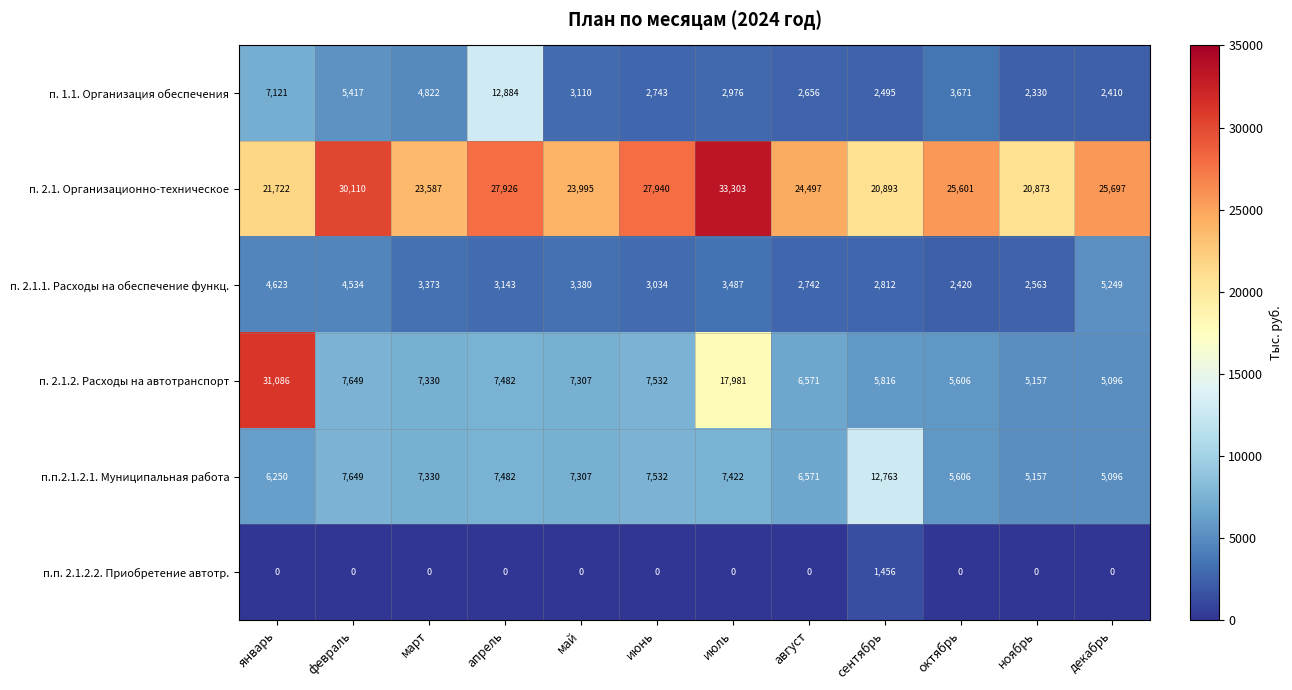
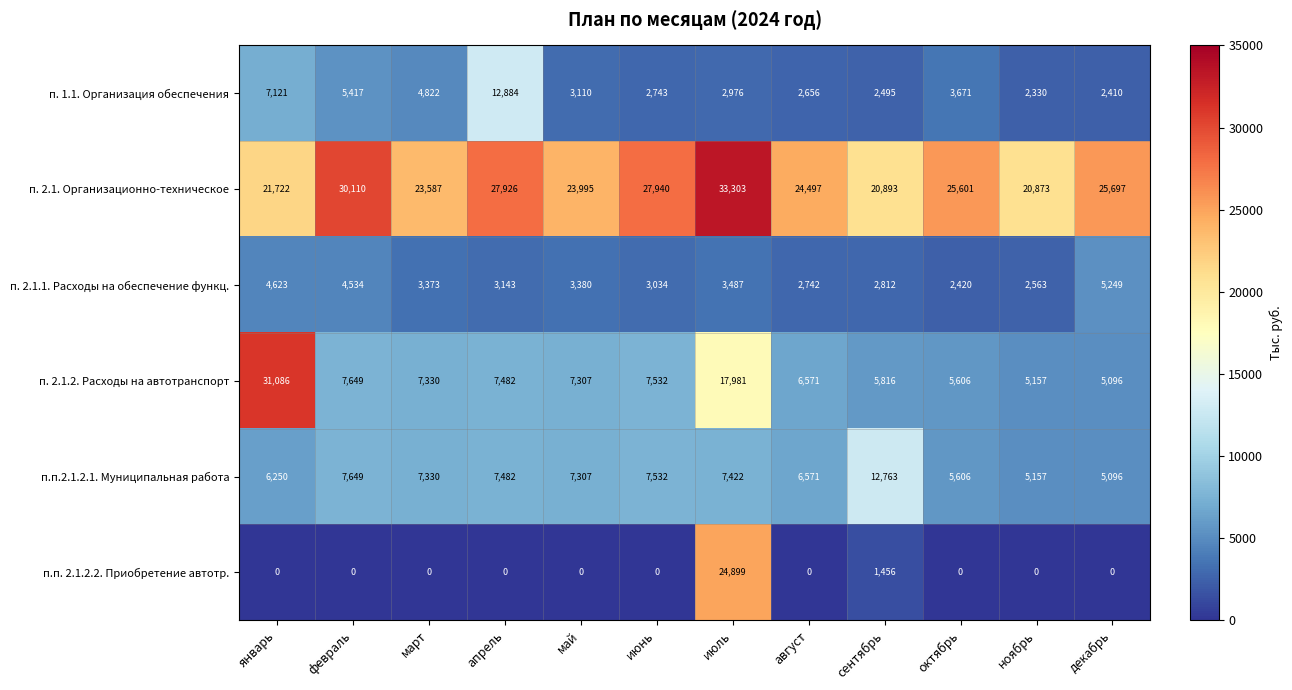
п.п. 2.1.2.2. Приобретение автотр., июль: 0 -> 24,899
